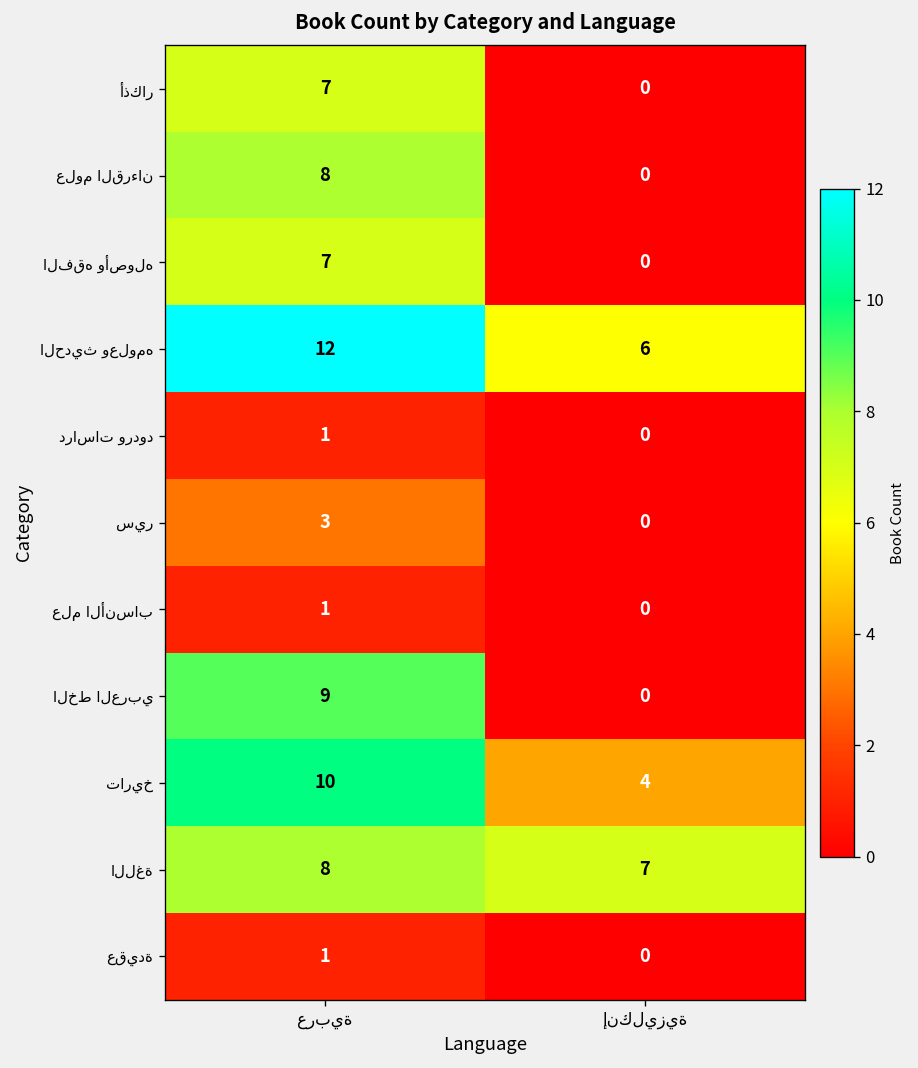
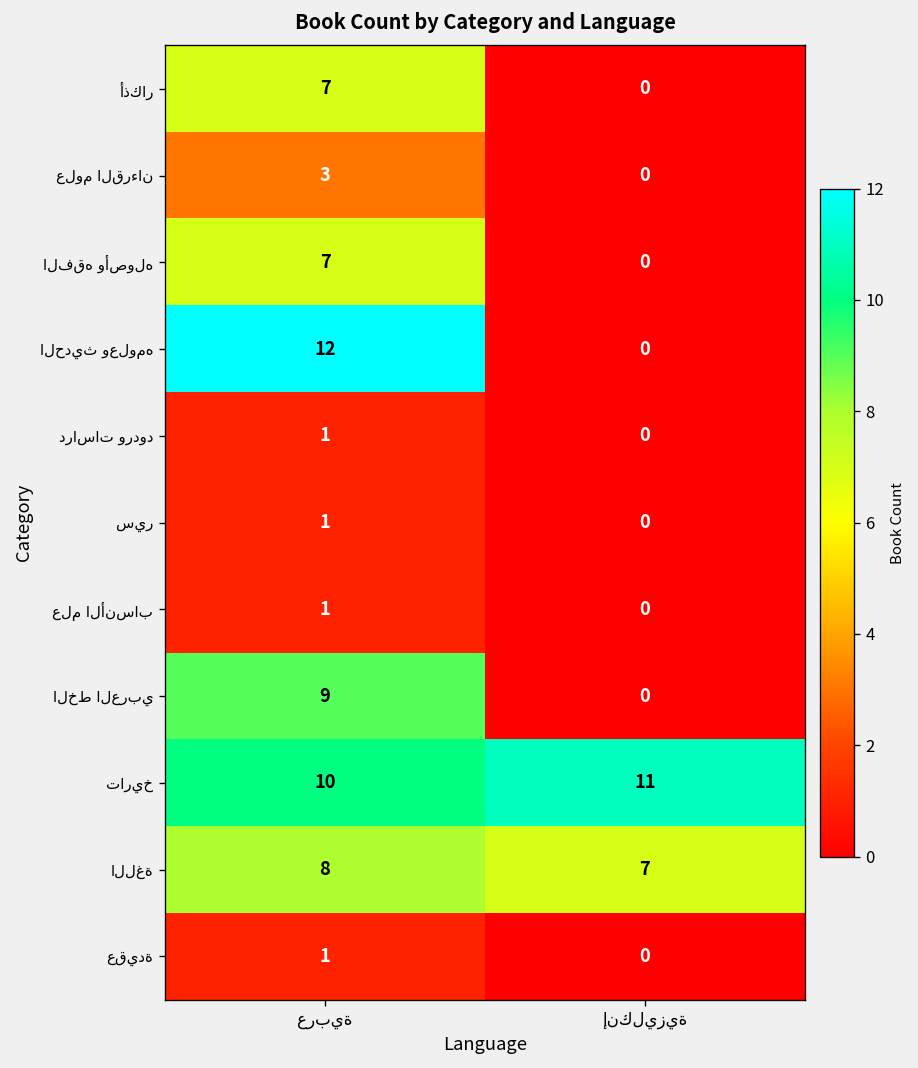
علوم القرءان, عربية: 8 -> 3
الحديث وعلومه, إنكليزية: 6 -> 0
سير, عربية: 3 -> 1
تاريخ, إنكليزية: 4 -> 11
